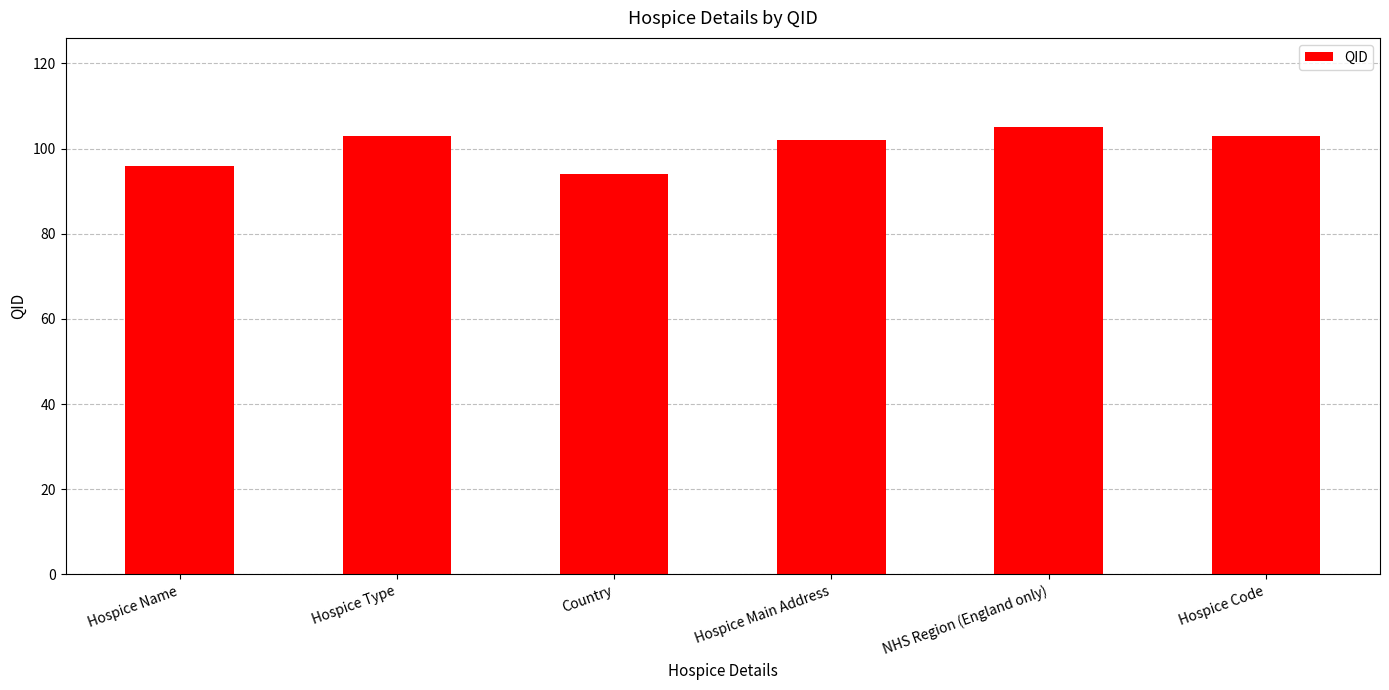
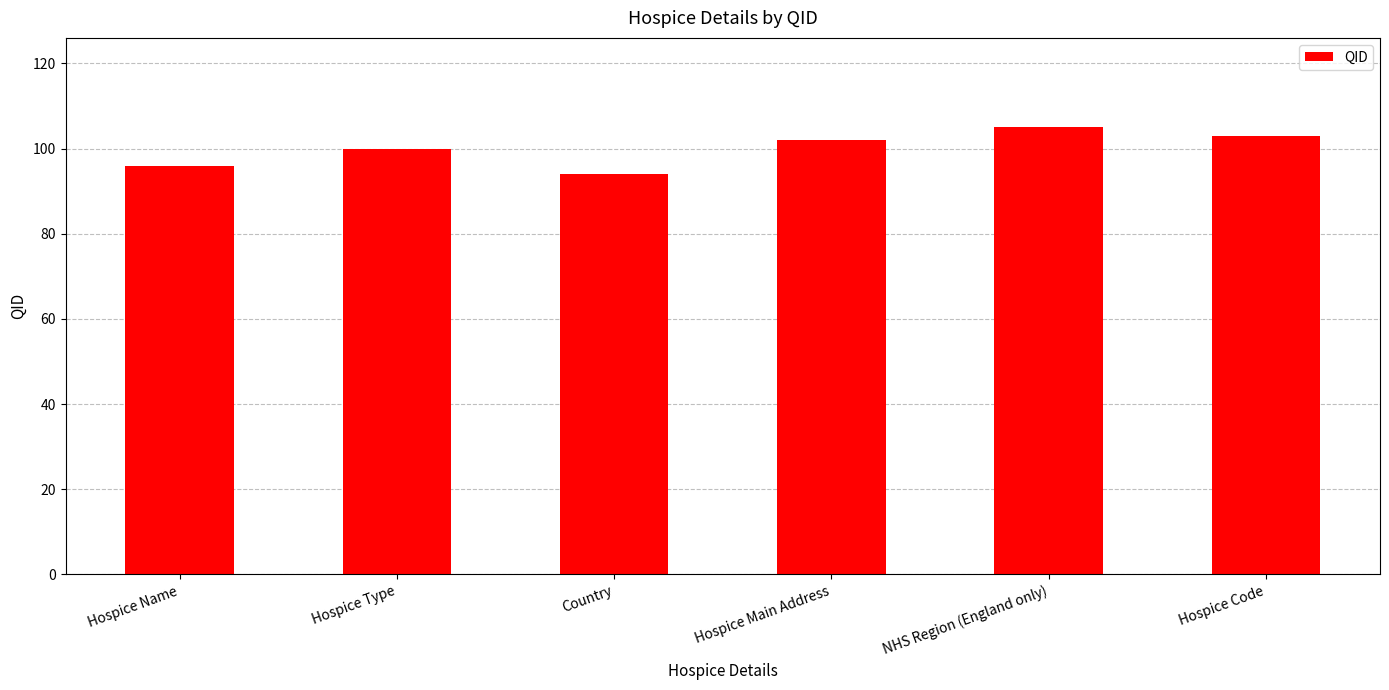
Hospice Type: 103 -> 100
